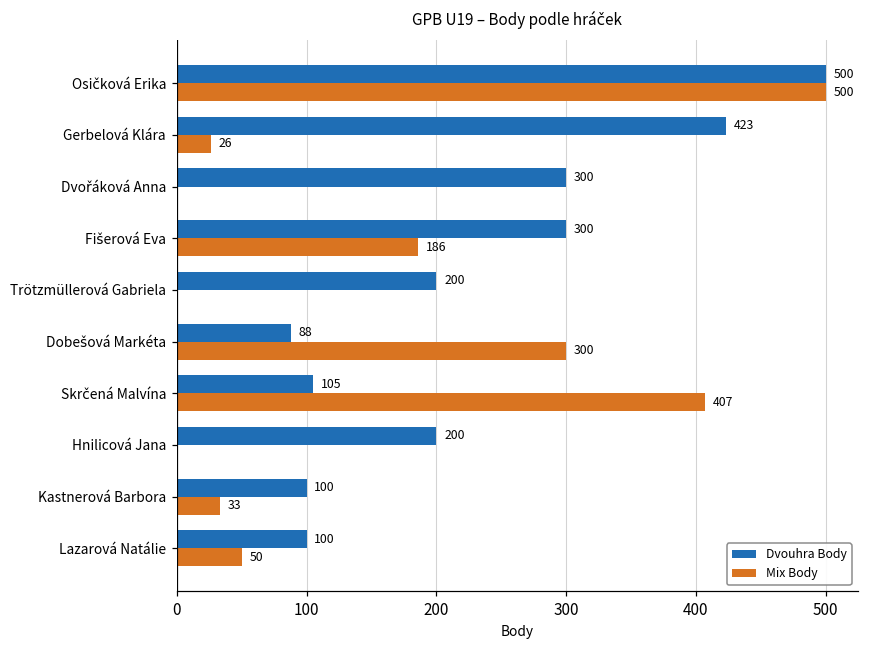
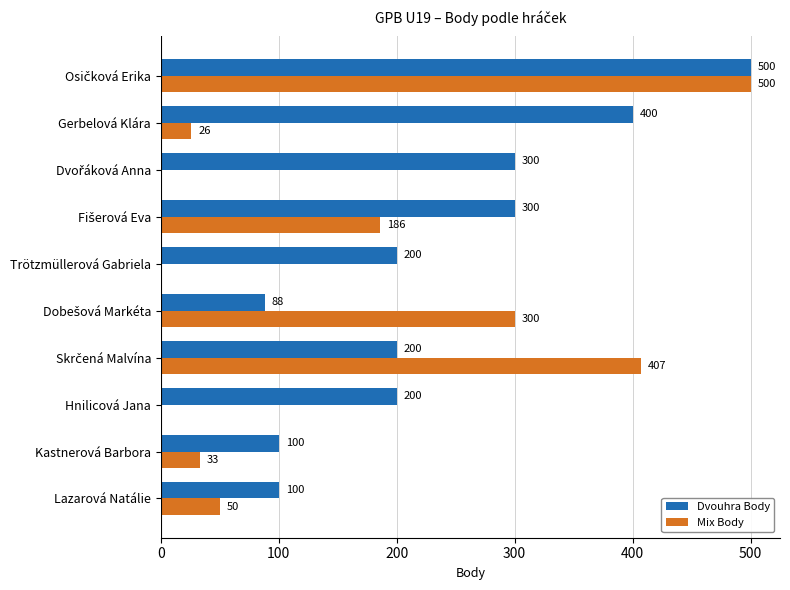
Dvouhra Body, Gerbelová Klára: 423 -> 400
Dvouhra Body, Skrčená Malvína: 105 -> 200
